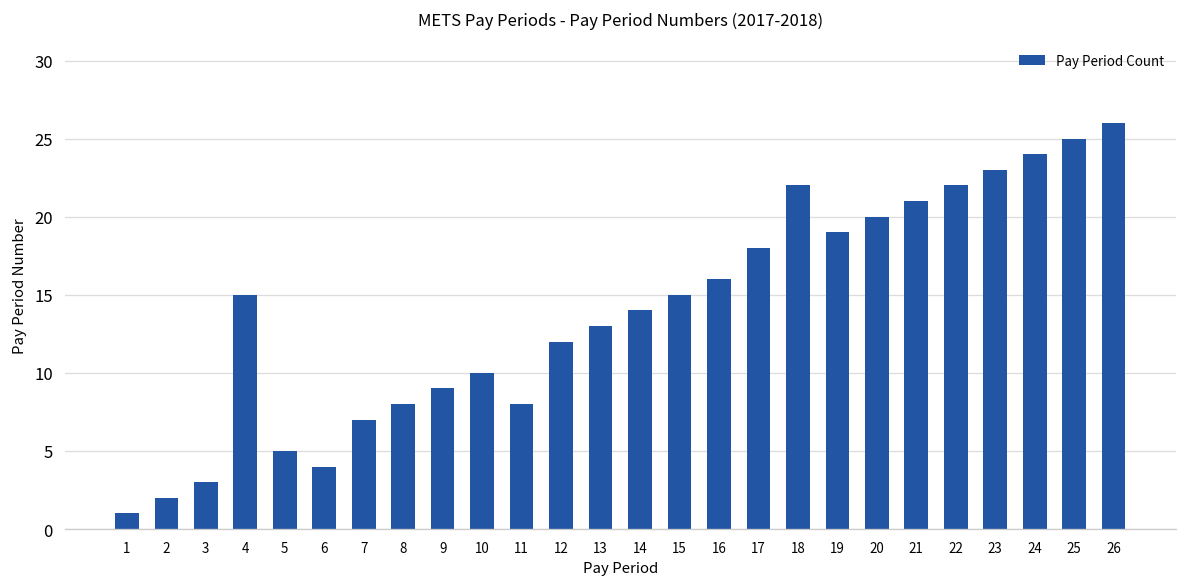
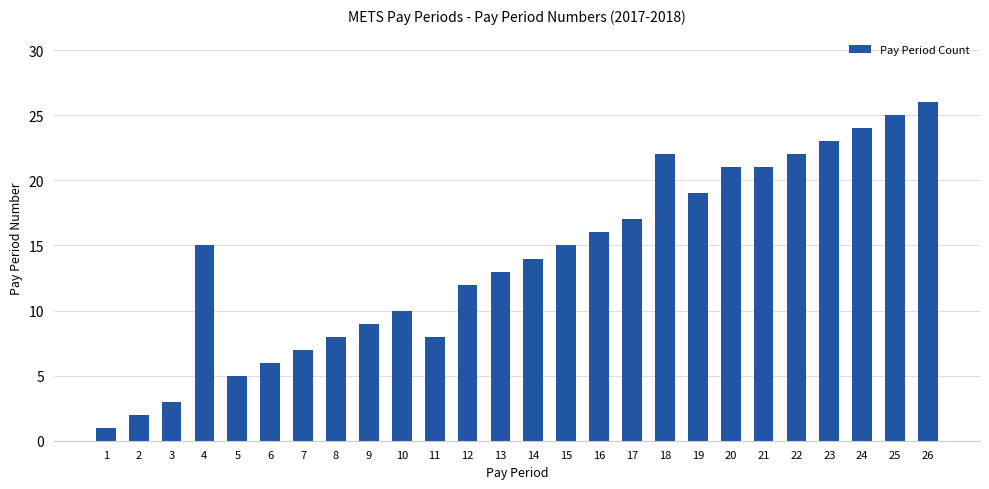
6: 4 -> 6
17: 18 -> 17
20: 20 -> 21
